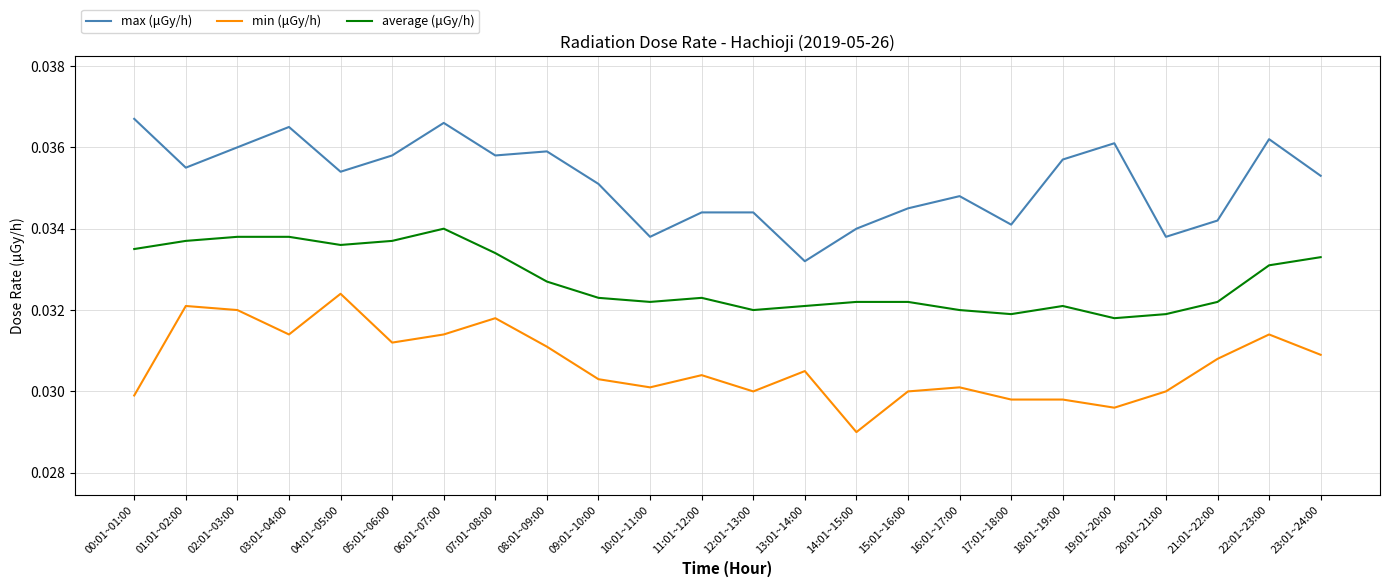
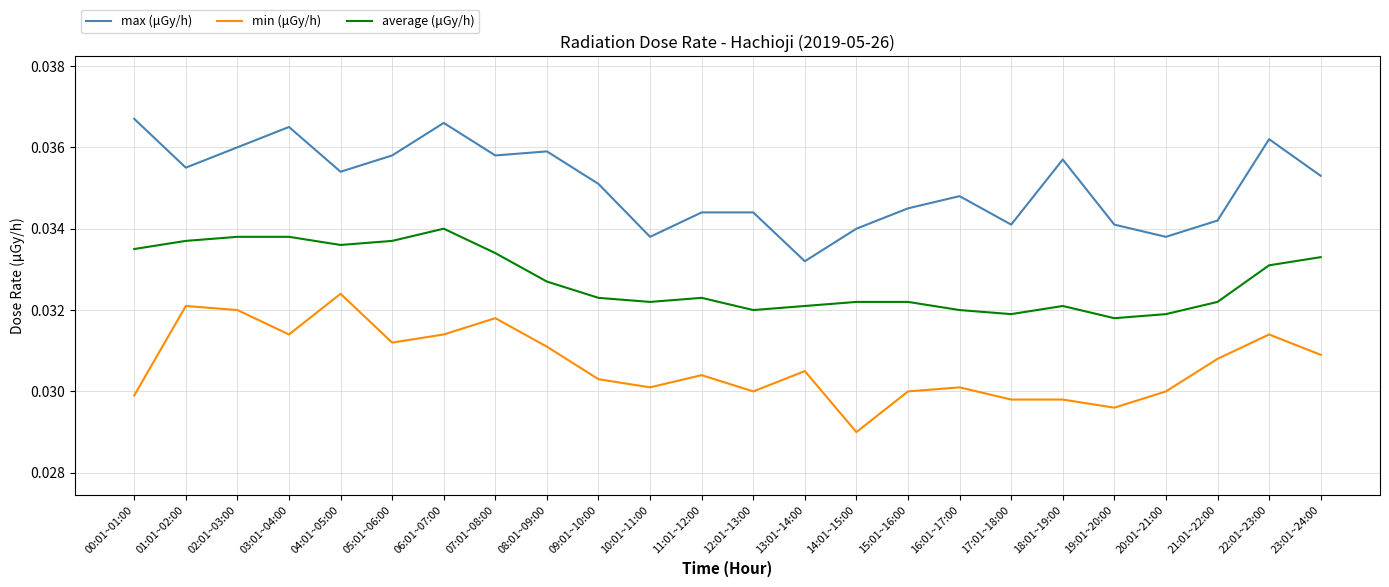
max (μGy/h), 19:01~20:00: 0.0361 -> 0.0341
